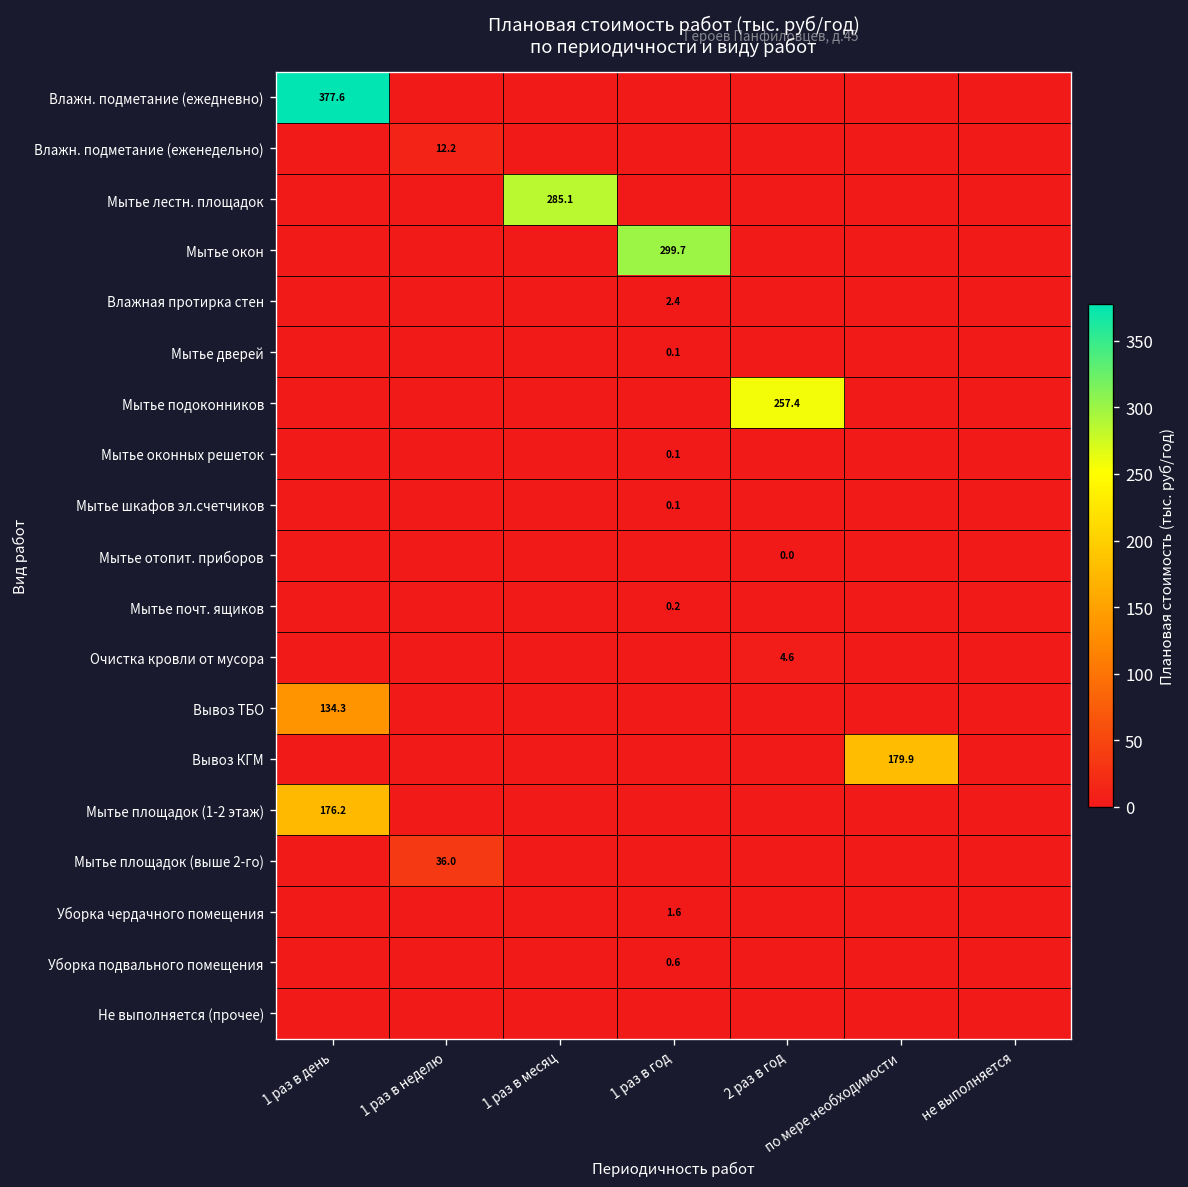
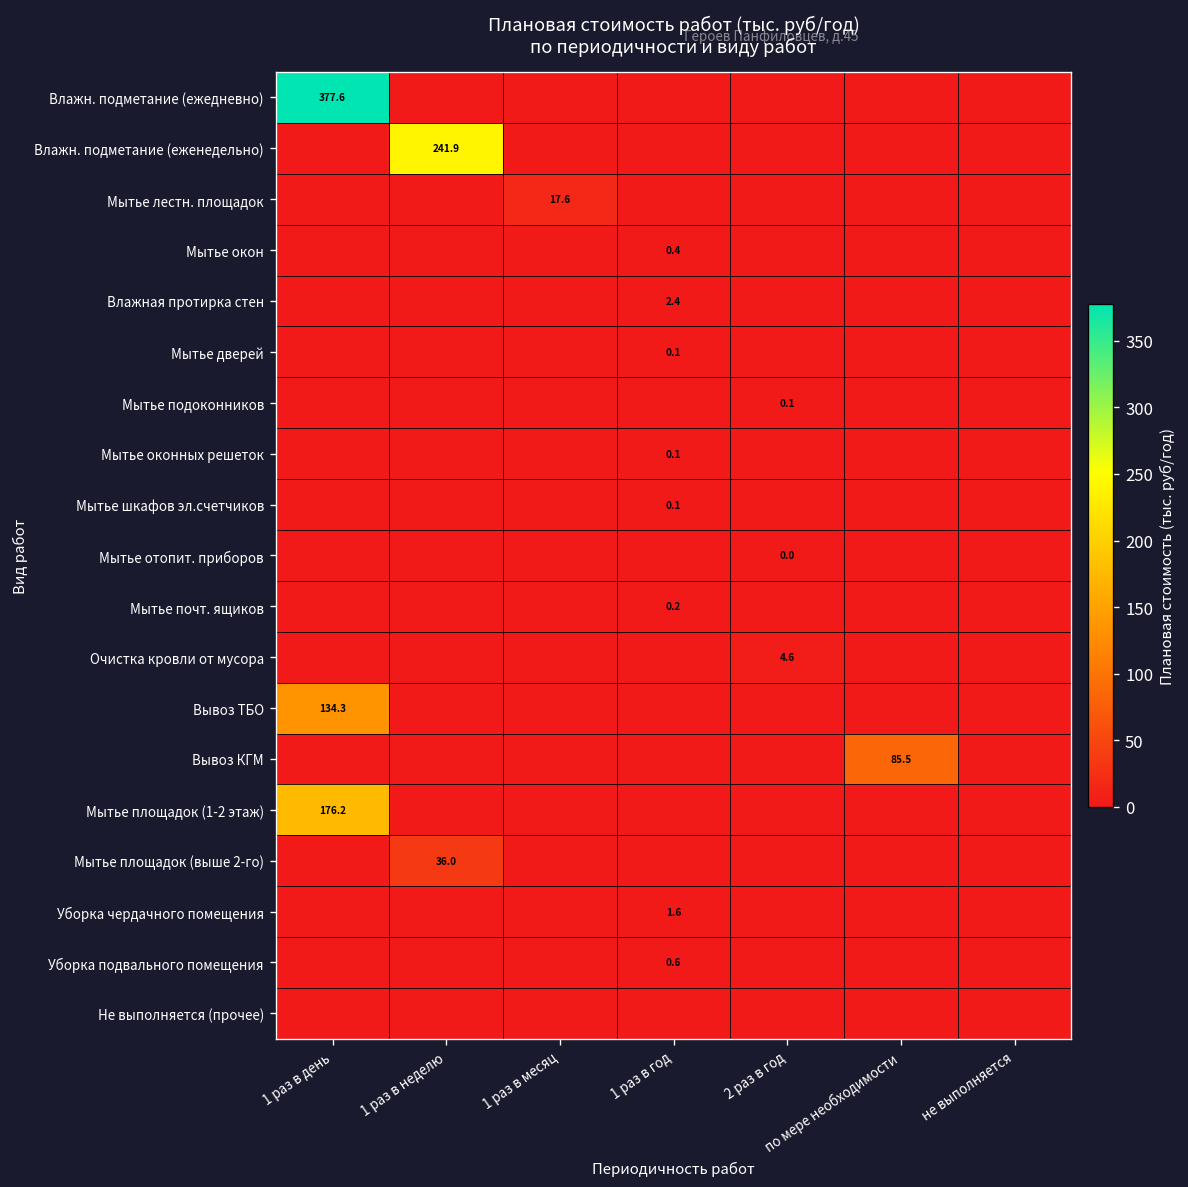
Влажн. подметание (еженедельно), 1 раз в неделю: 12.2 -> 241.9
Мытье лестн. площадок, 1 раз в месяц: 285.1 -> 17.6
Мытье окон, 1 раз в год: 299.7 -> 0.4
Мытье подоконников, 2 раз в год: 257.4 -> 0.1
Вывоз КГМ, по мере необходимости: 179.9 -> 85.5
